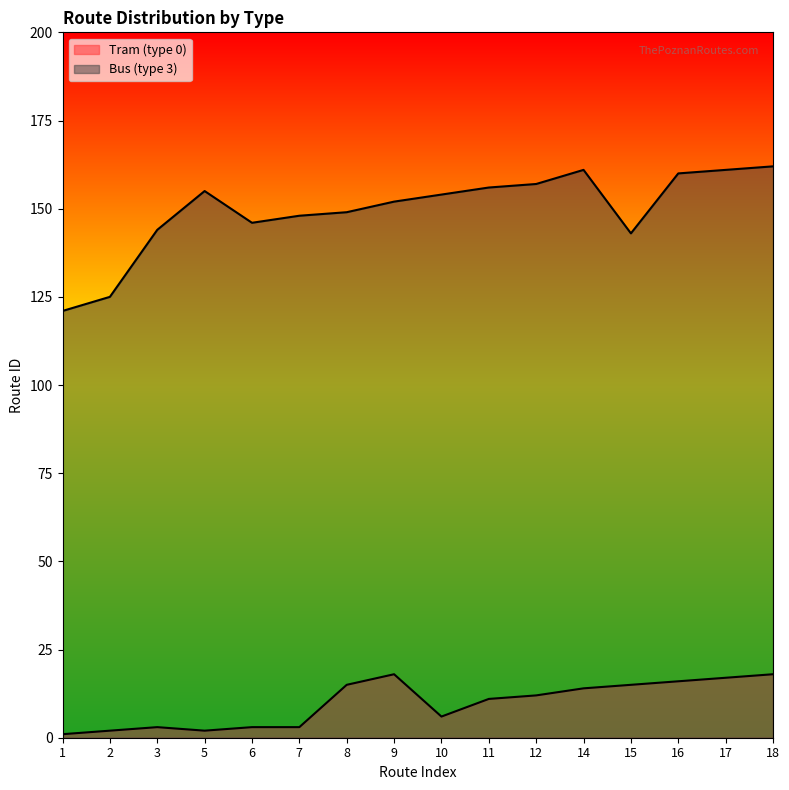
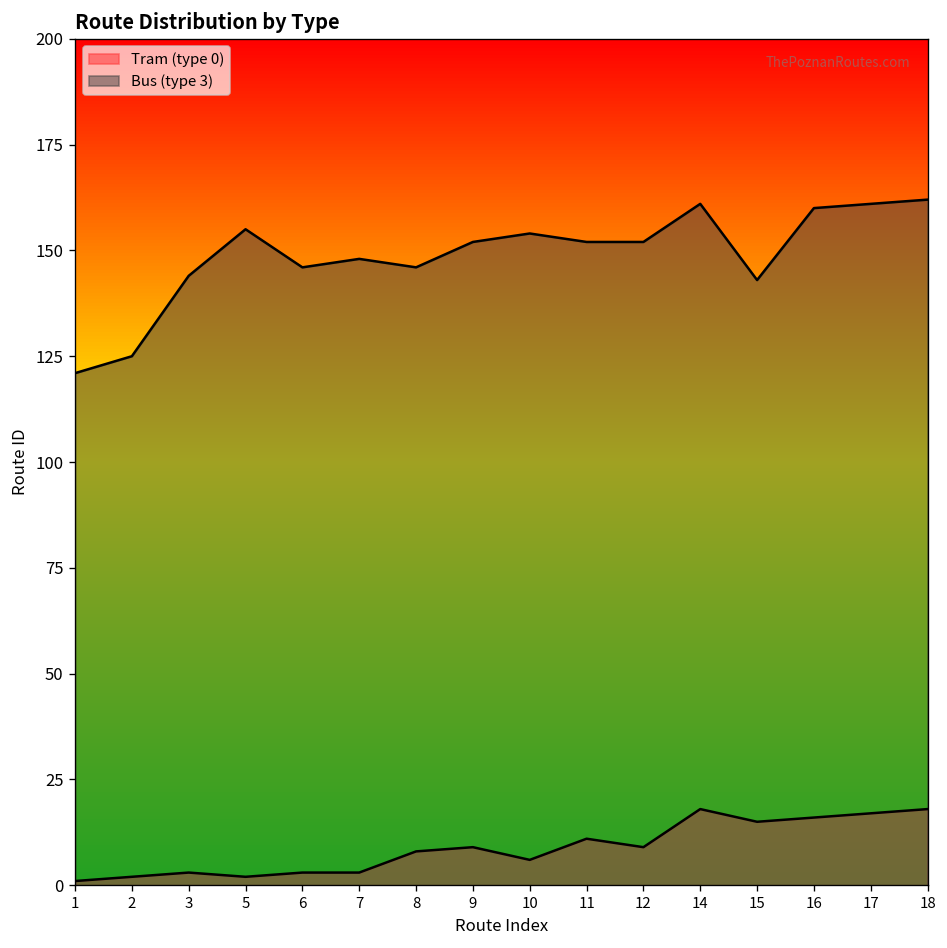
Tram (type 0), 8: 15 -> 8
Bus (type 3), 8: 149 -> 146
Tram (type 0), 9: 18 -> 9
Bus (type 3), 11: 156 -> 152
Tram (type 0), 12: 12 -> 9
Bus (type 3), 12: 157 -> 152
Tram (type 0), 14: 14 -> 18
